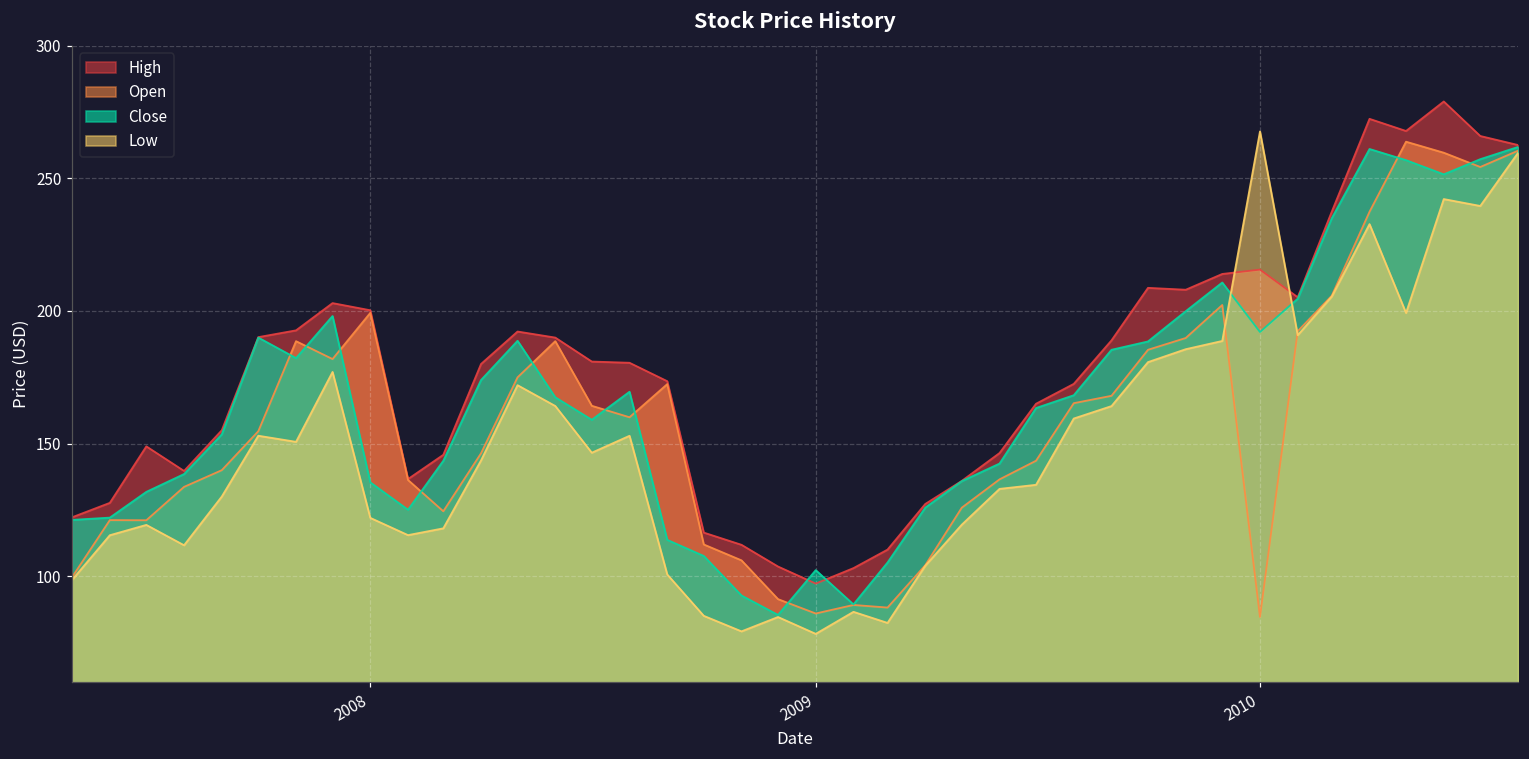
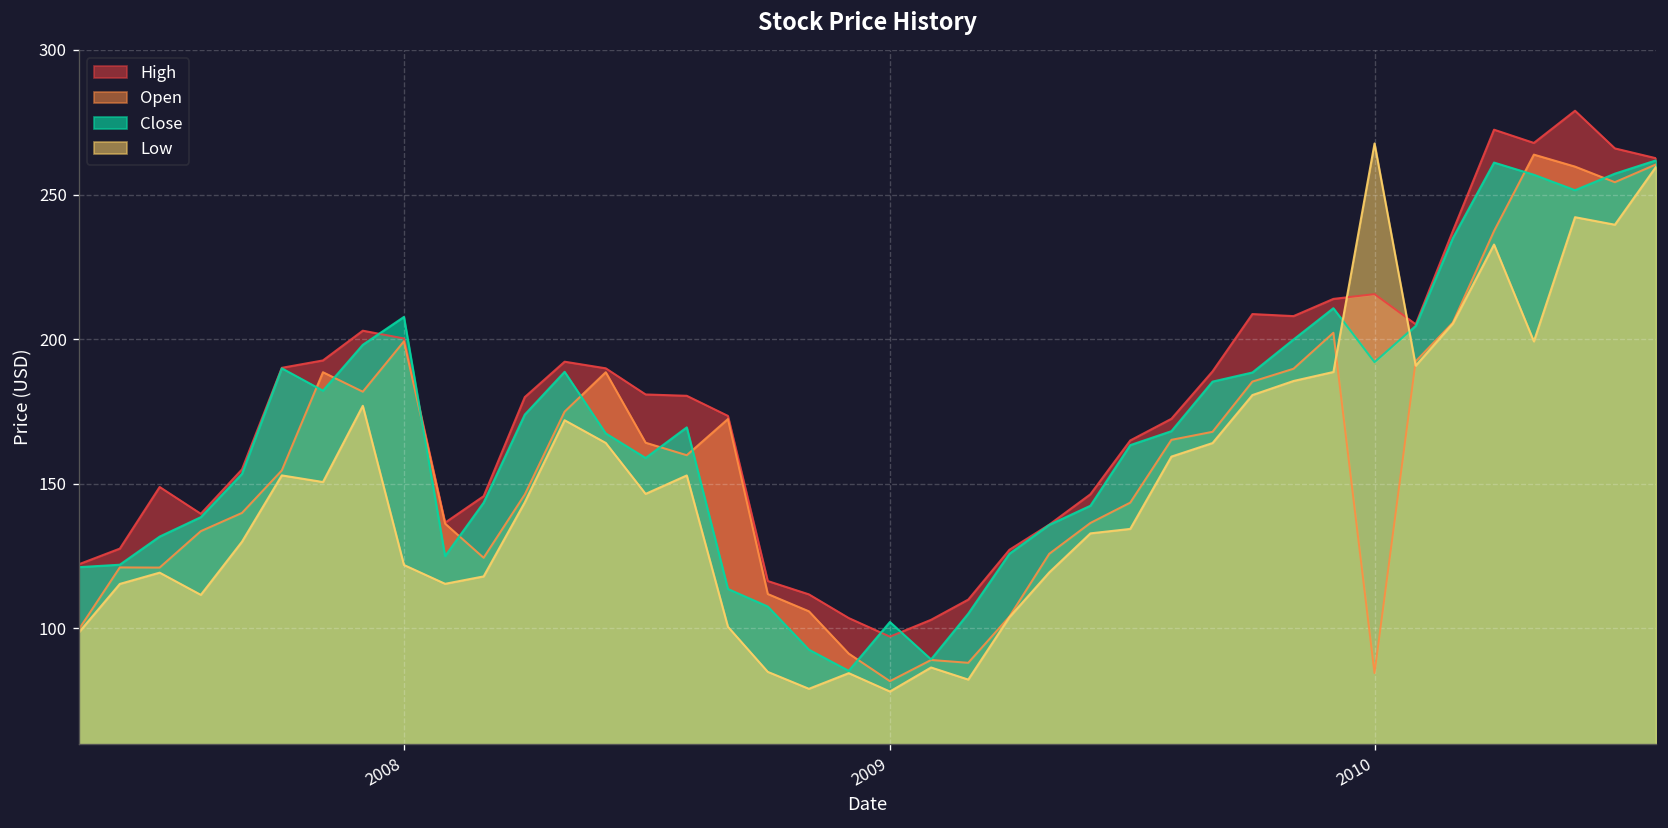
Close, 2008: 135 -> 208
Open, 2009: 86 -> 82
